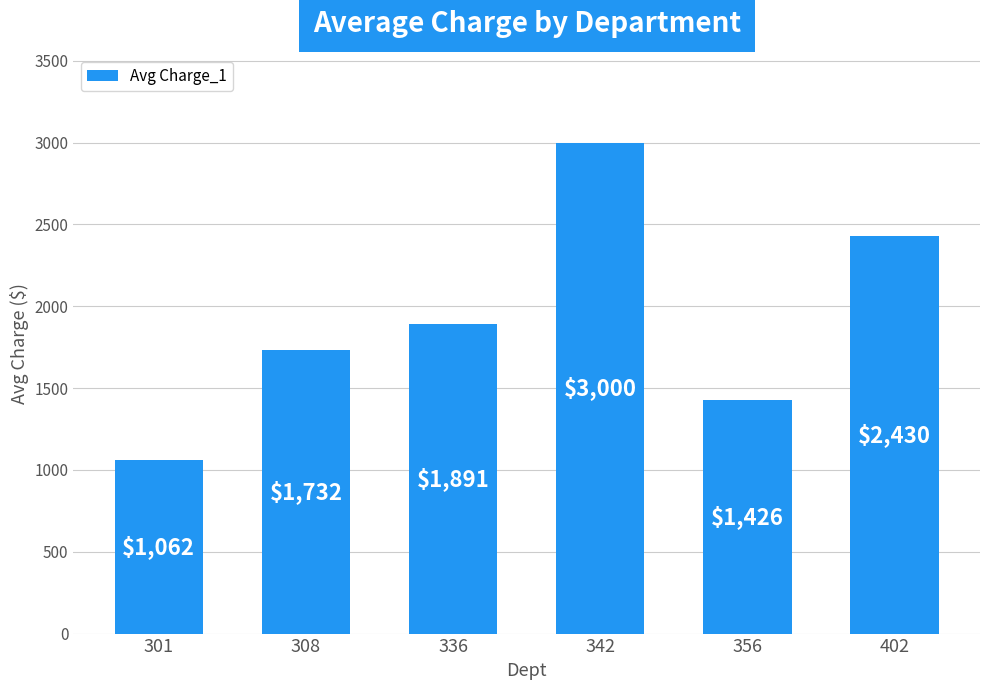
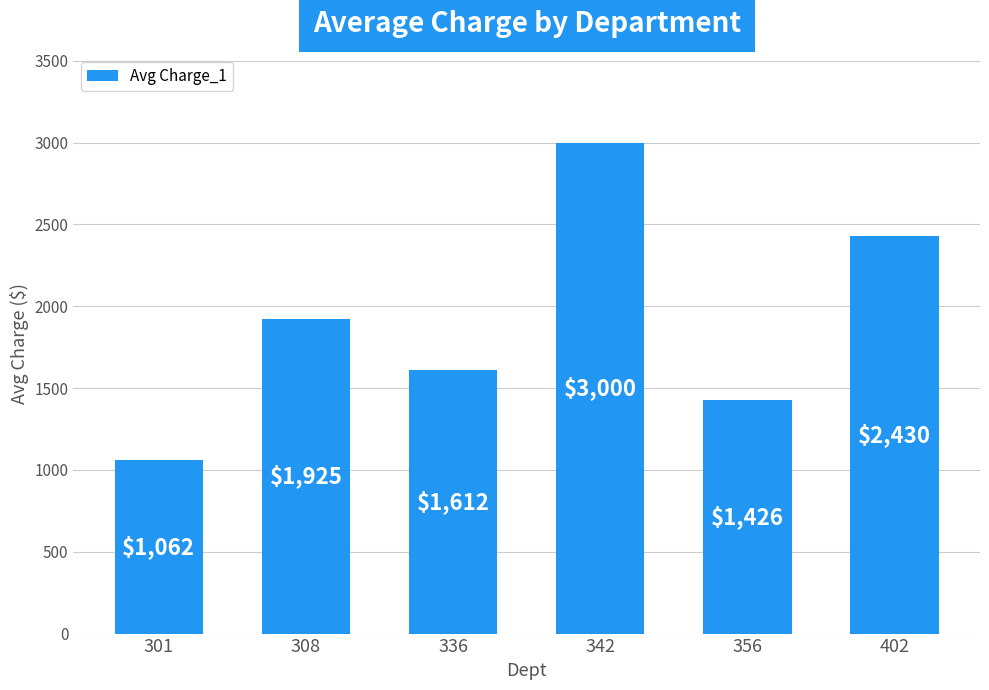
308: $1,732 -> $1,925
336: $1,891 -> $1,612
